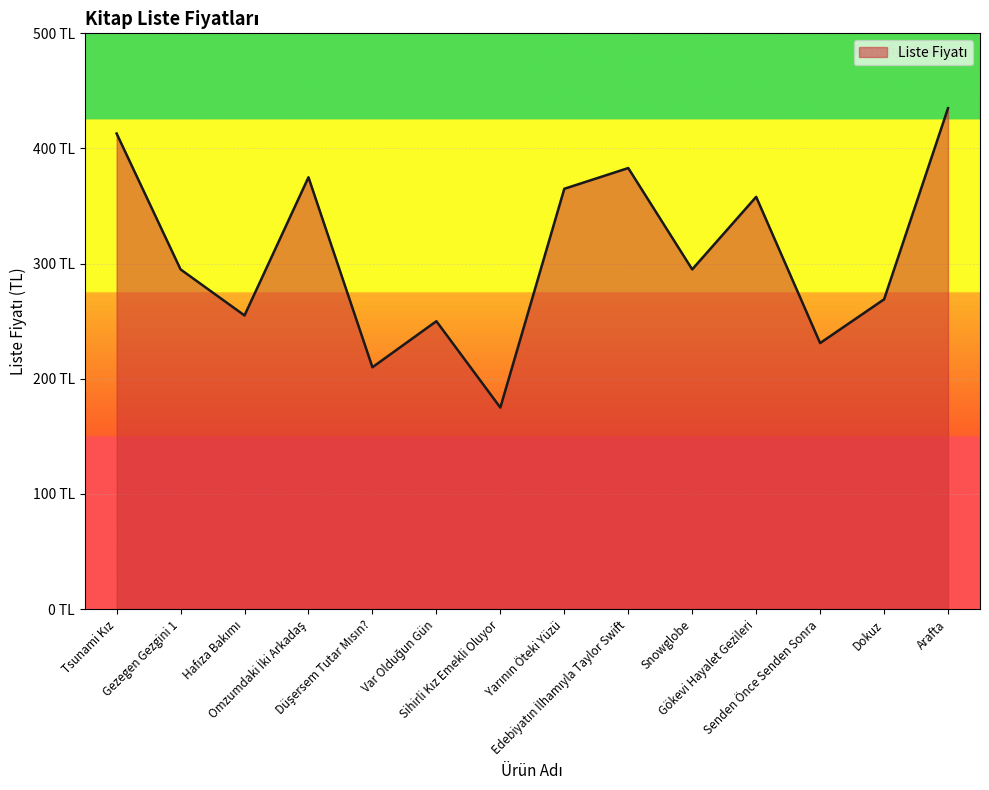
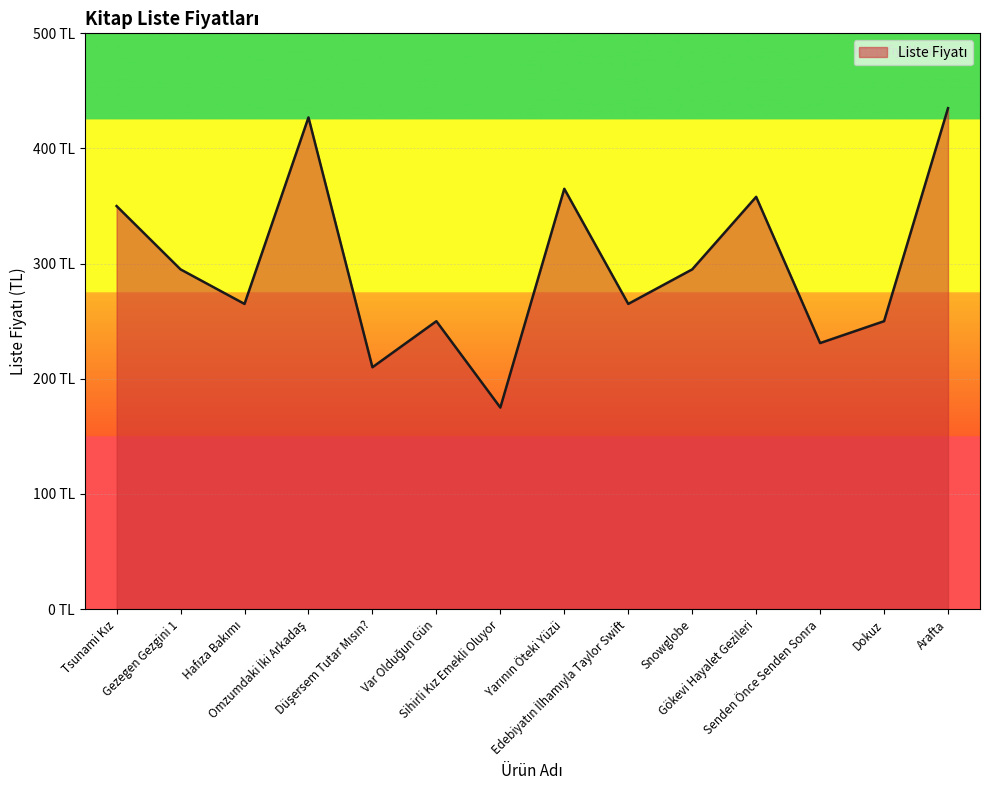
Tsunami Kız: 413 TL -> 350 TL
Hafıza Bakımı: 255 TL -> 265 TL
Omzumdaki İki Arkadaş: 375 TL -> 427 TL
Edebiyatın İlhamıyla Taylor Swift: 383 TL -> 265 TL
Dokuz: 269 TL -> 250 TL
